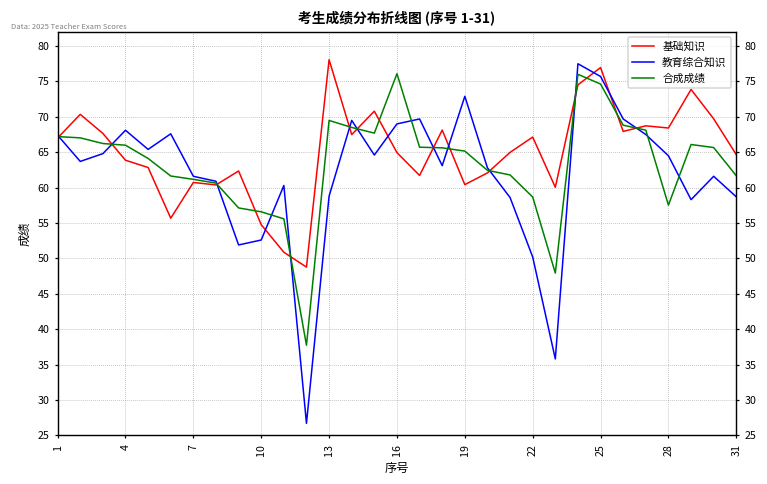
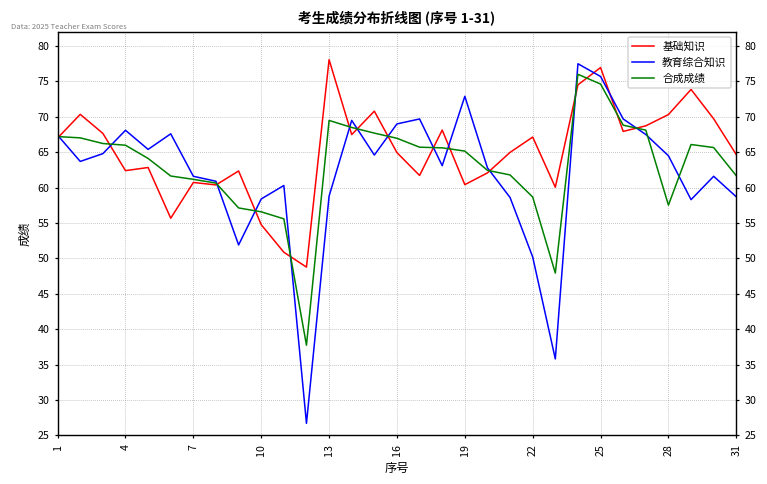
基础知识, 4: 64 -> 62
教育综合知识, 10: 53 -> 58
合成成绩, 16: 76 -> 67
基础知识, 28: 68 -> 70
